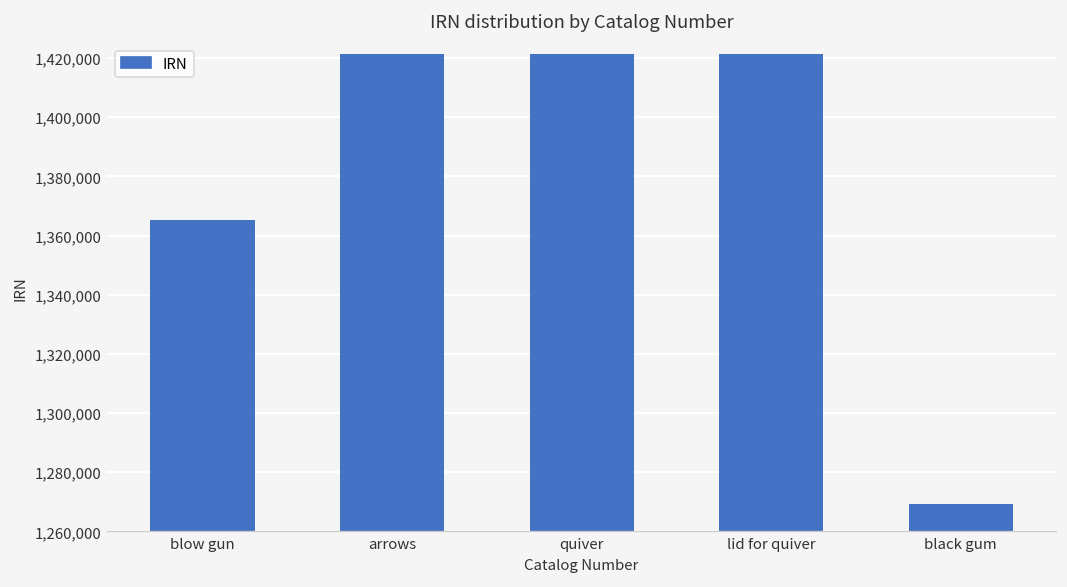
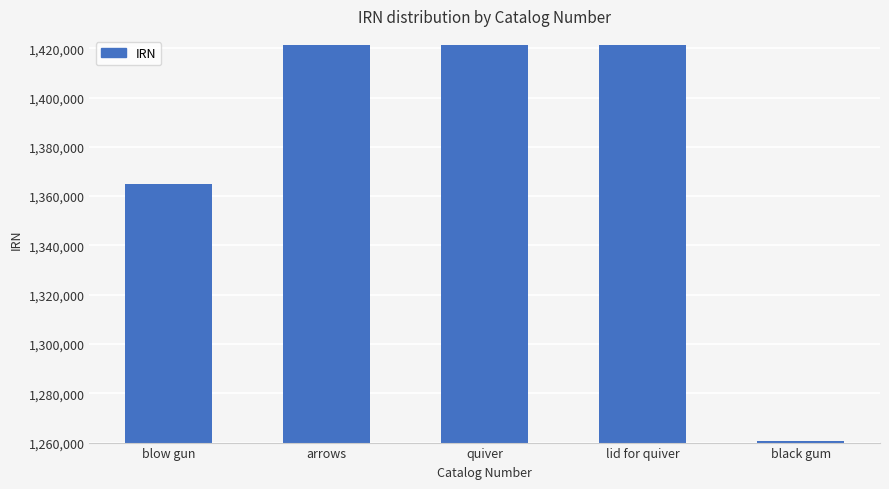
black gum: 1,269,000 -> 1,261,000
